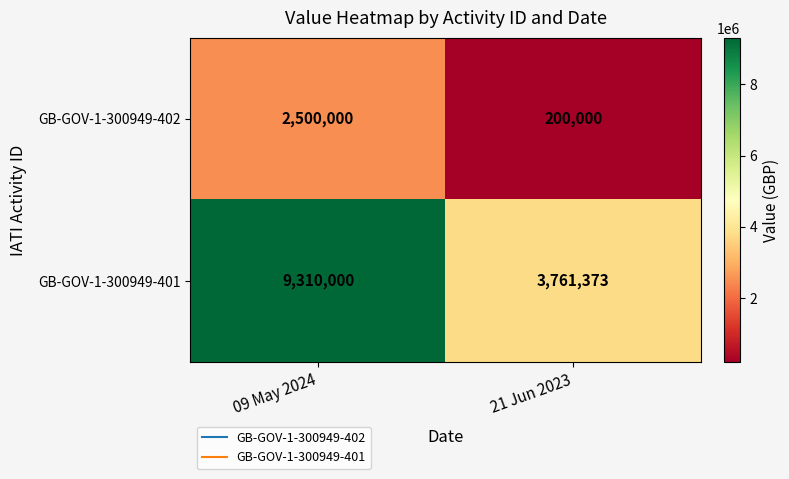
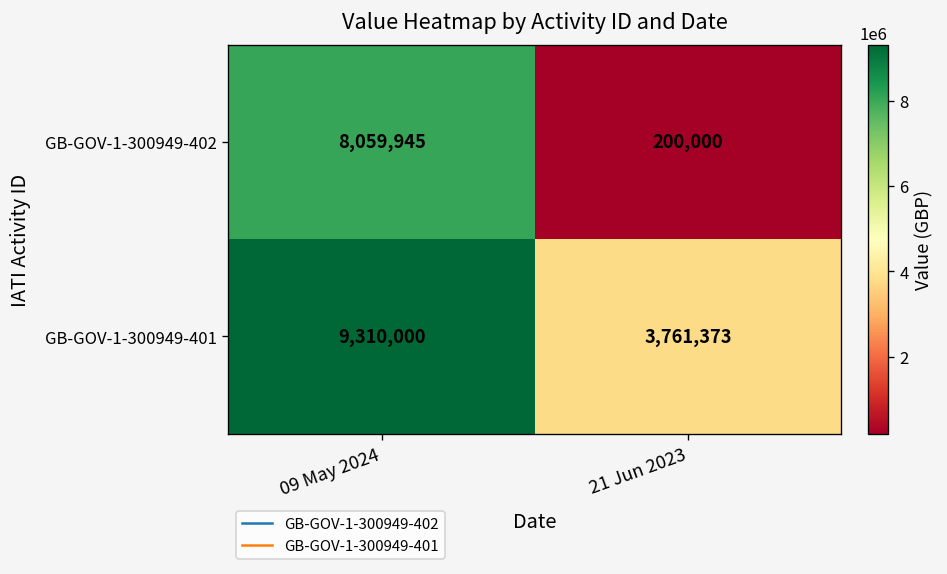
GB-GOV-1-300949-402, 09 May 2024: 2,500,000 -> 8,059,945
